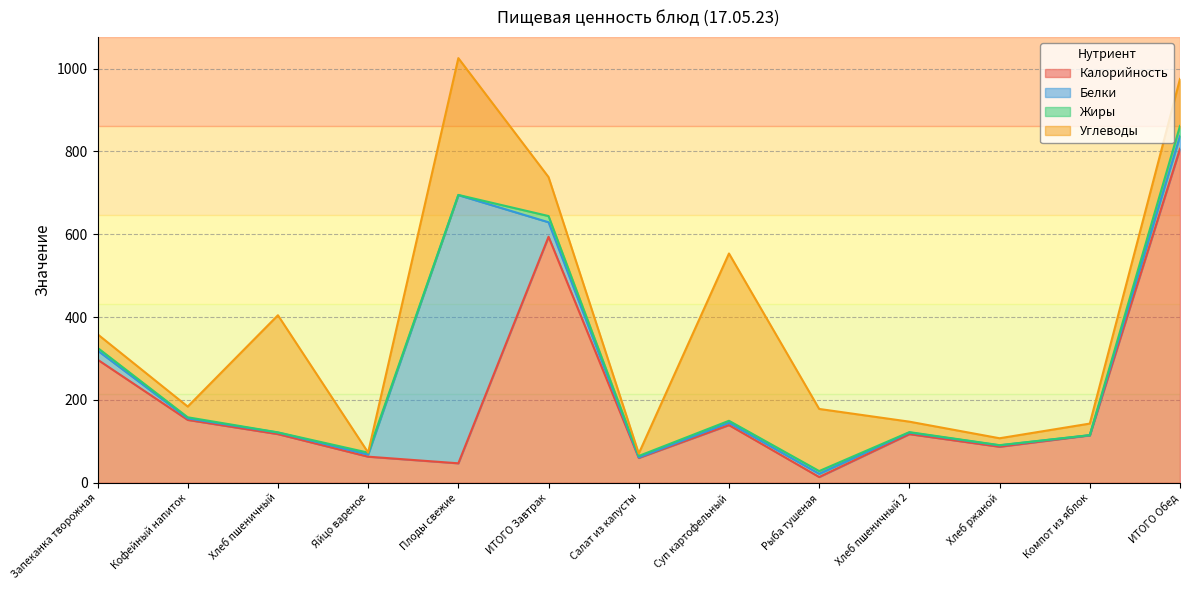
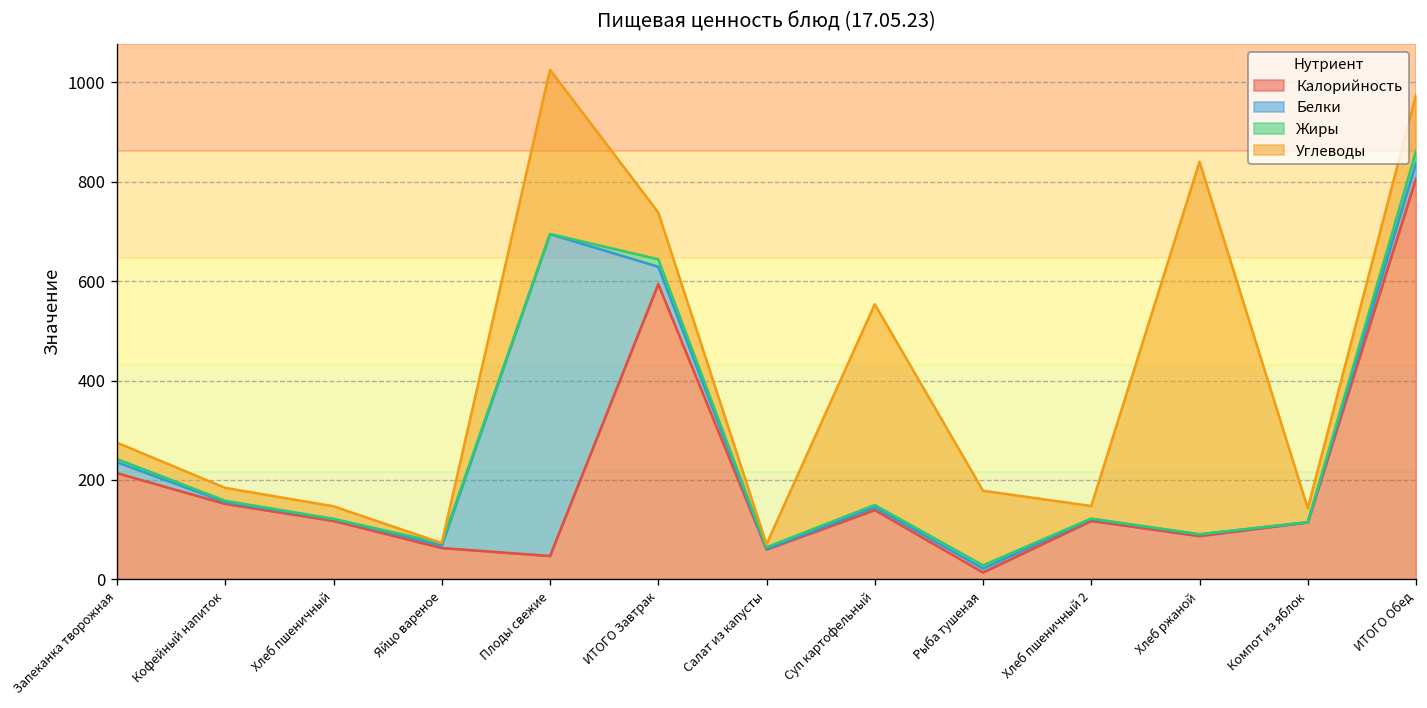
Калорийность, Запеканка творожная: 300 -> 210
Углеводы, Хлеб пшеничный: 280 -> 30
Углеводы, Хлеб ржаной: 20 -> 750
